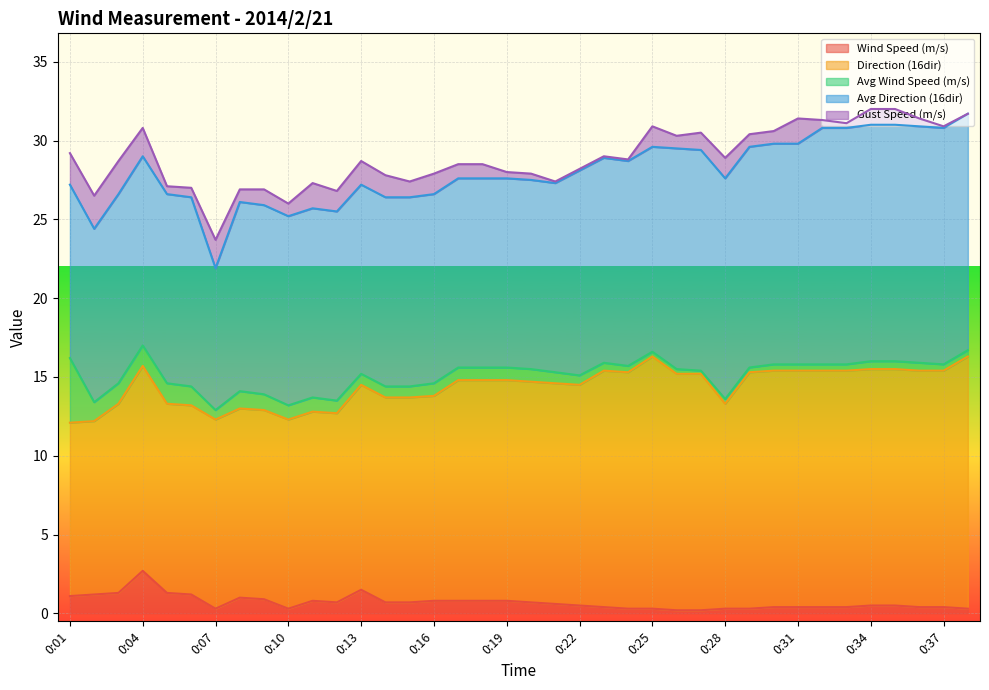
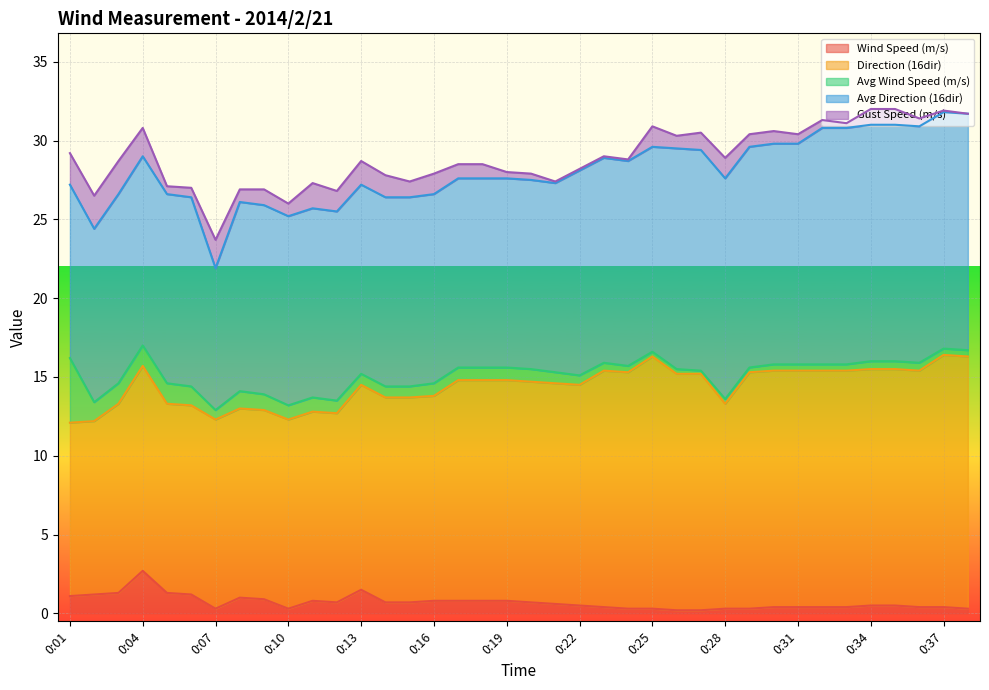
Gust Speed (m/s), 0:31: 1.6 -> 0.6
Direction (16dir), 0:37: 15 -> 16
